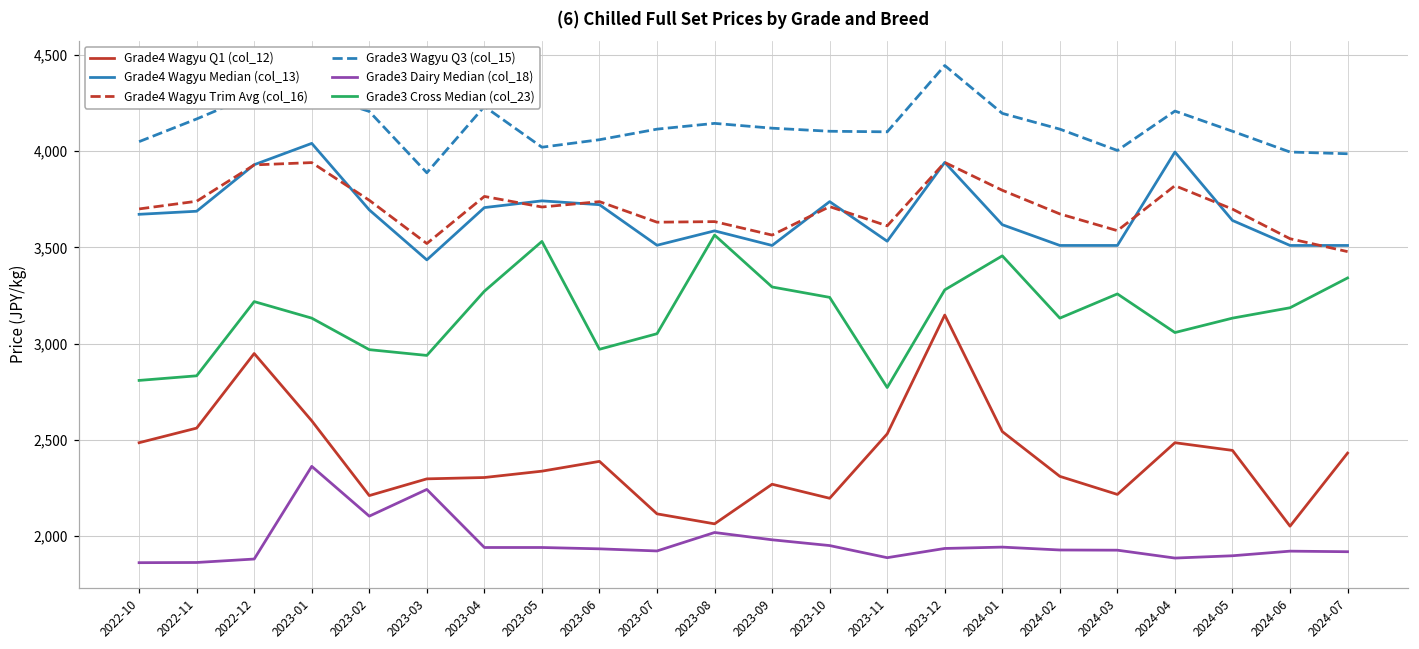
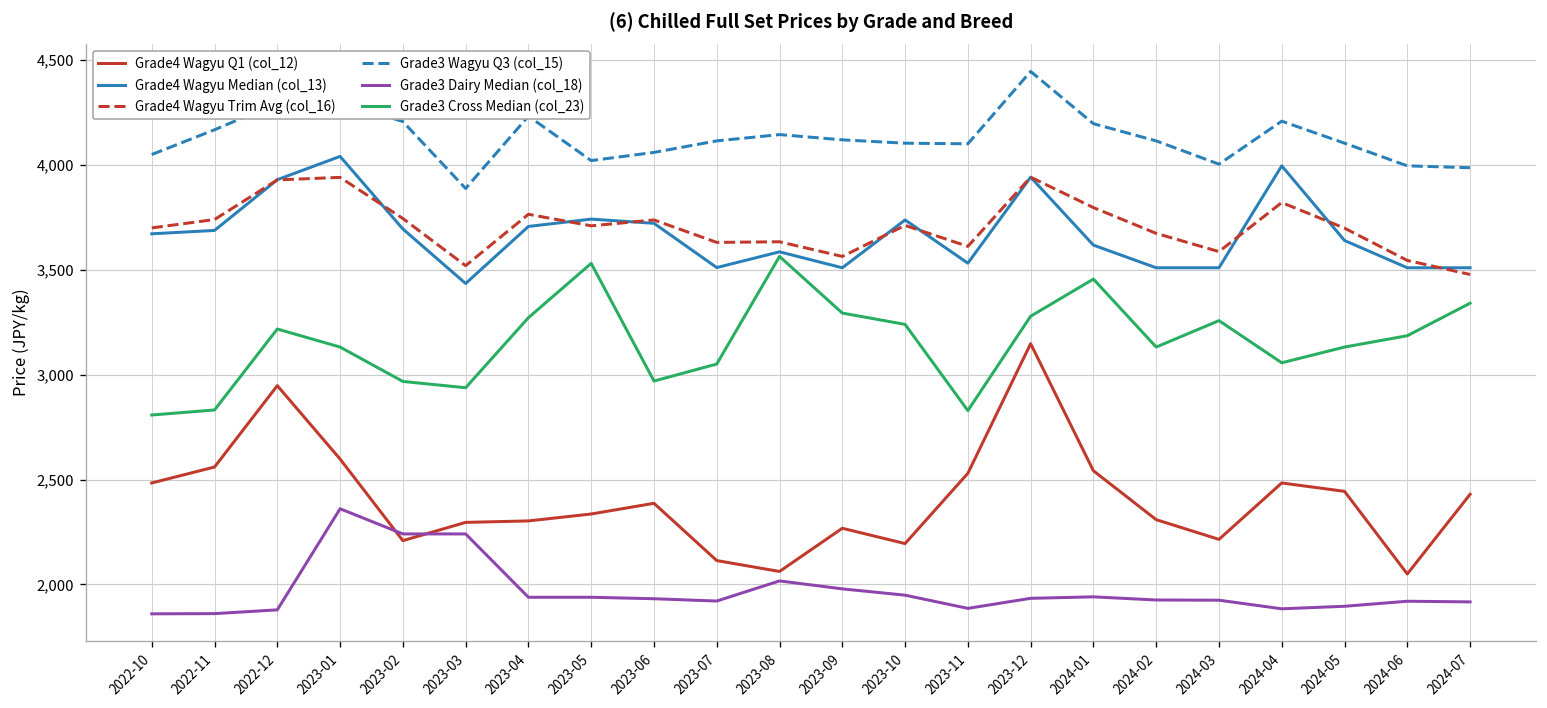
Grade3 Dairy Median (col_18), 2023-02: 2,100 -> 2,240
Grade3 Cross Median (col_23), 2023-11: 2,770 -> 2,830
